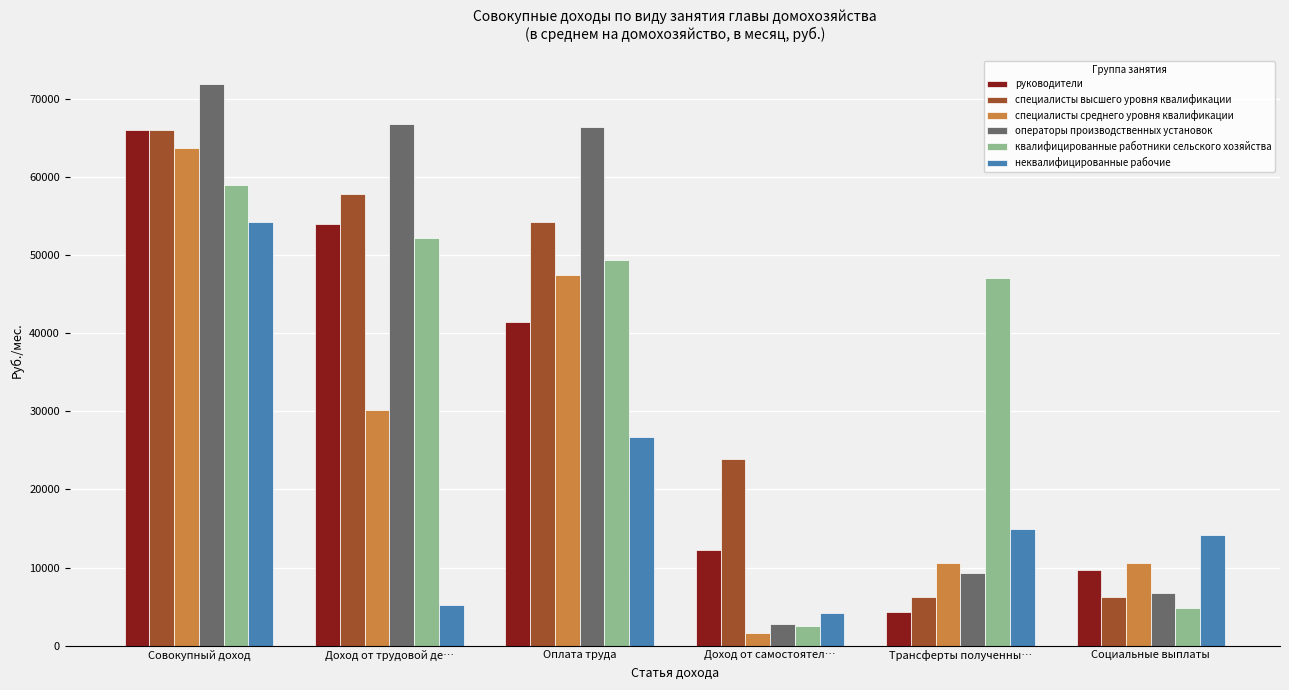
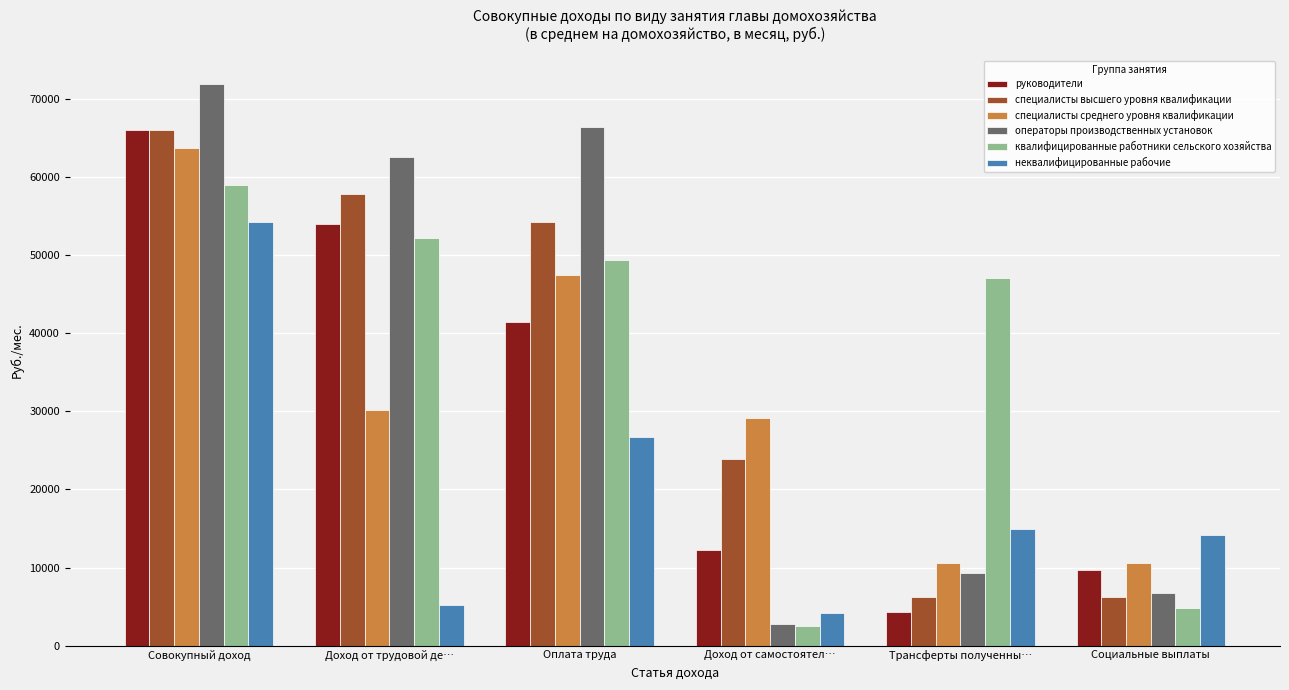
операторы производственных установок, Доход от трудовой де…: 67000 -> 63000
специалисты среднего уровня квалификации, Доход от самостоятел…: 2000 -> 29000
